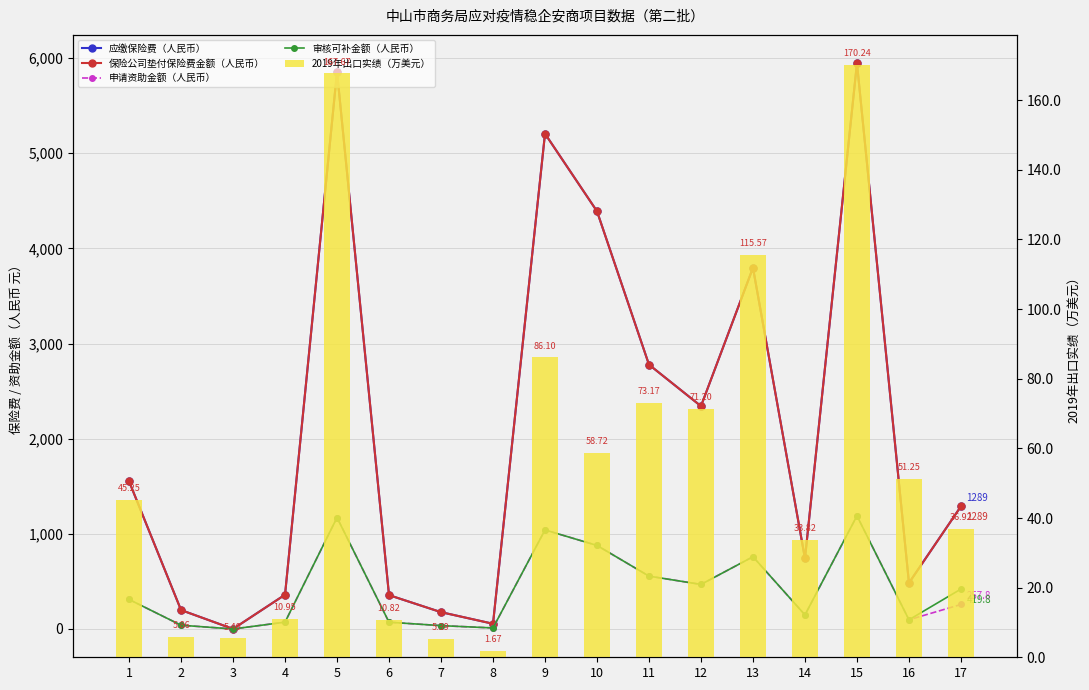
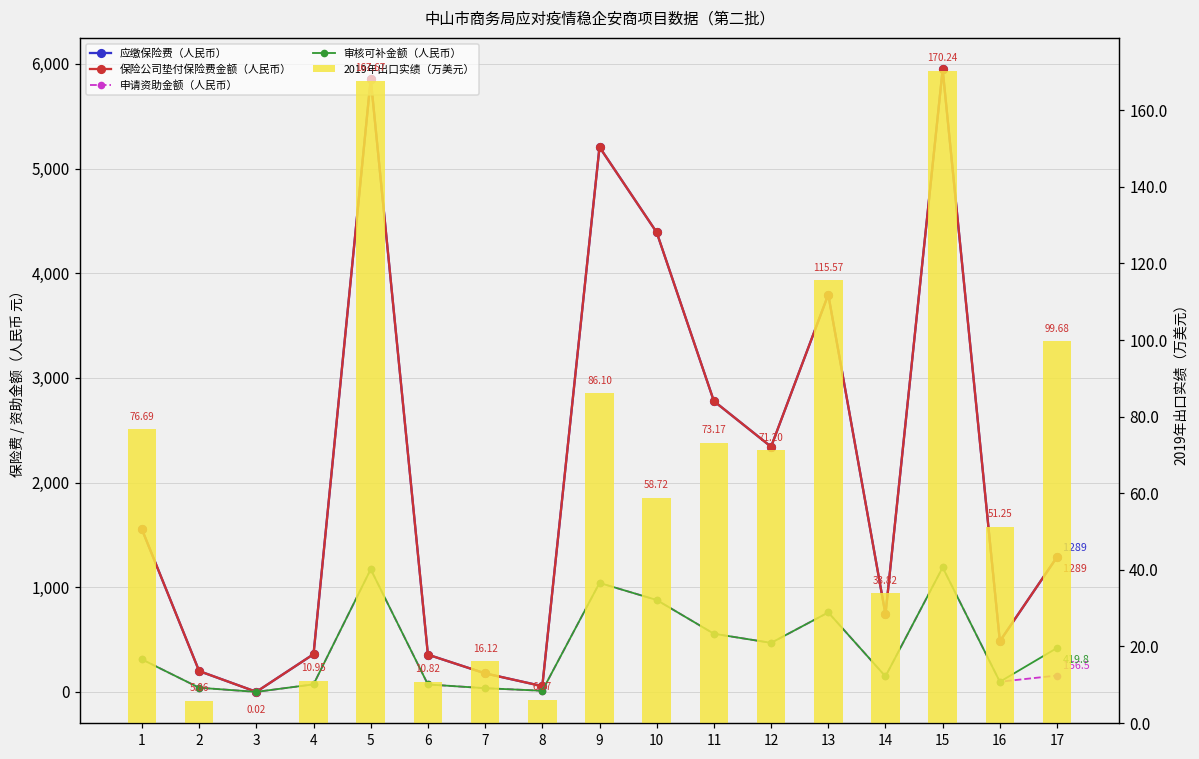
申请资助金额（人民币）, 17: 257.8 -> 156.5
2019年出口实绩（万美元）, 1: 45.25 -> 76.69
2019年出口实绩（万美元）, 3: 5.40 -> 0.02
2019年出口实绩（万美元）, 7: 5.39 -> 16.12
2019年出口实绩（万美元）, 8: 1.67 -> 6.07
2019年出口实绩（万美元）, 17: 36.92 -> 99.68
